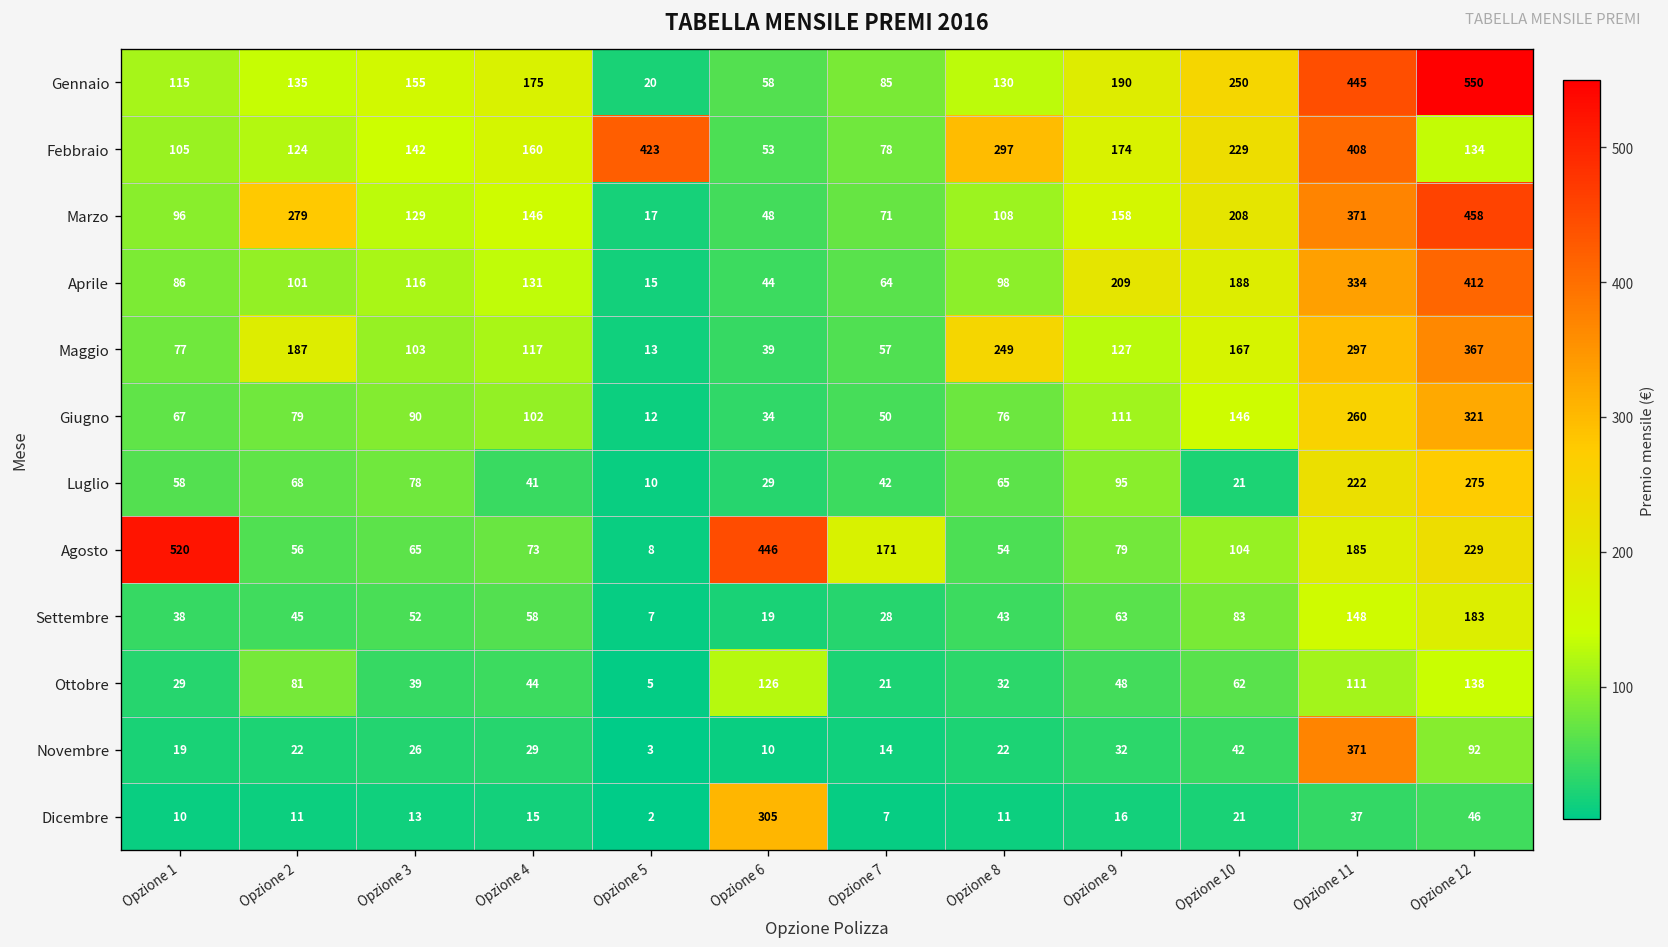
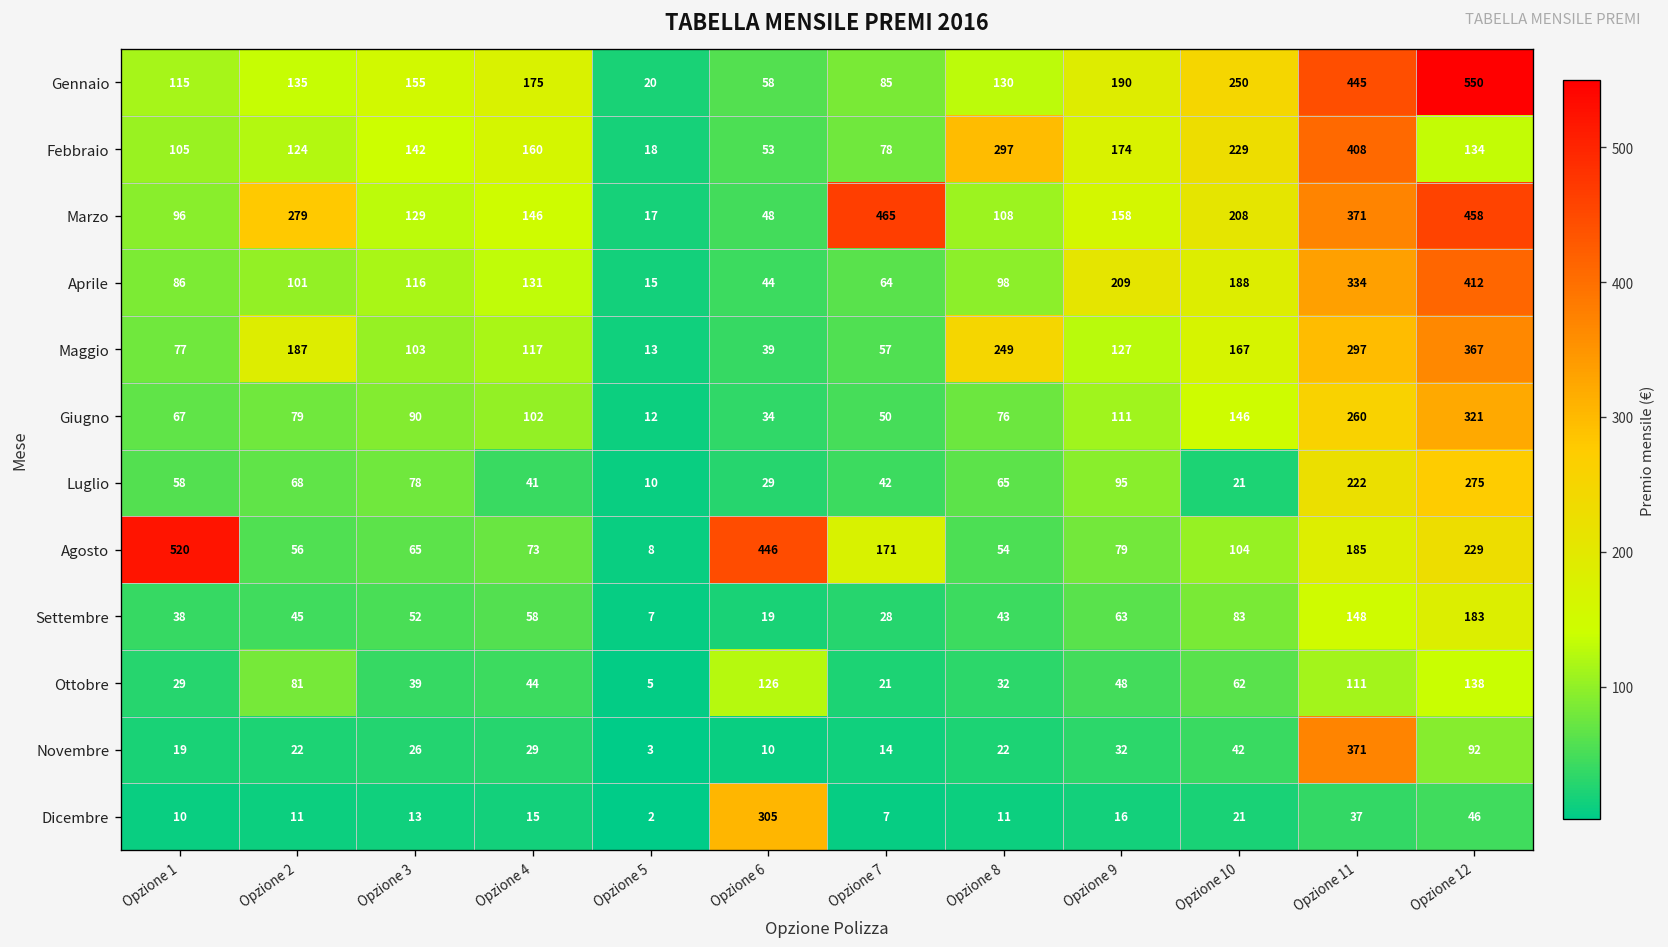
Febbraio, Opzione 5: 423 -> 18
Marzo, Opzione 7: 71 -> 465
